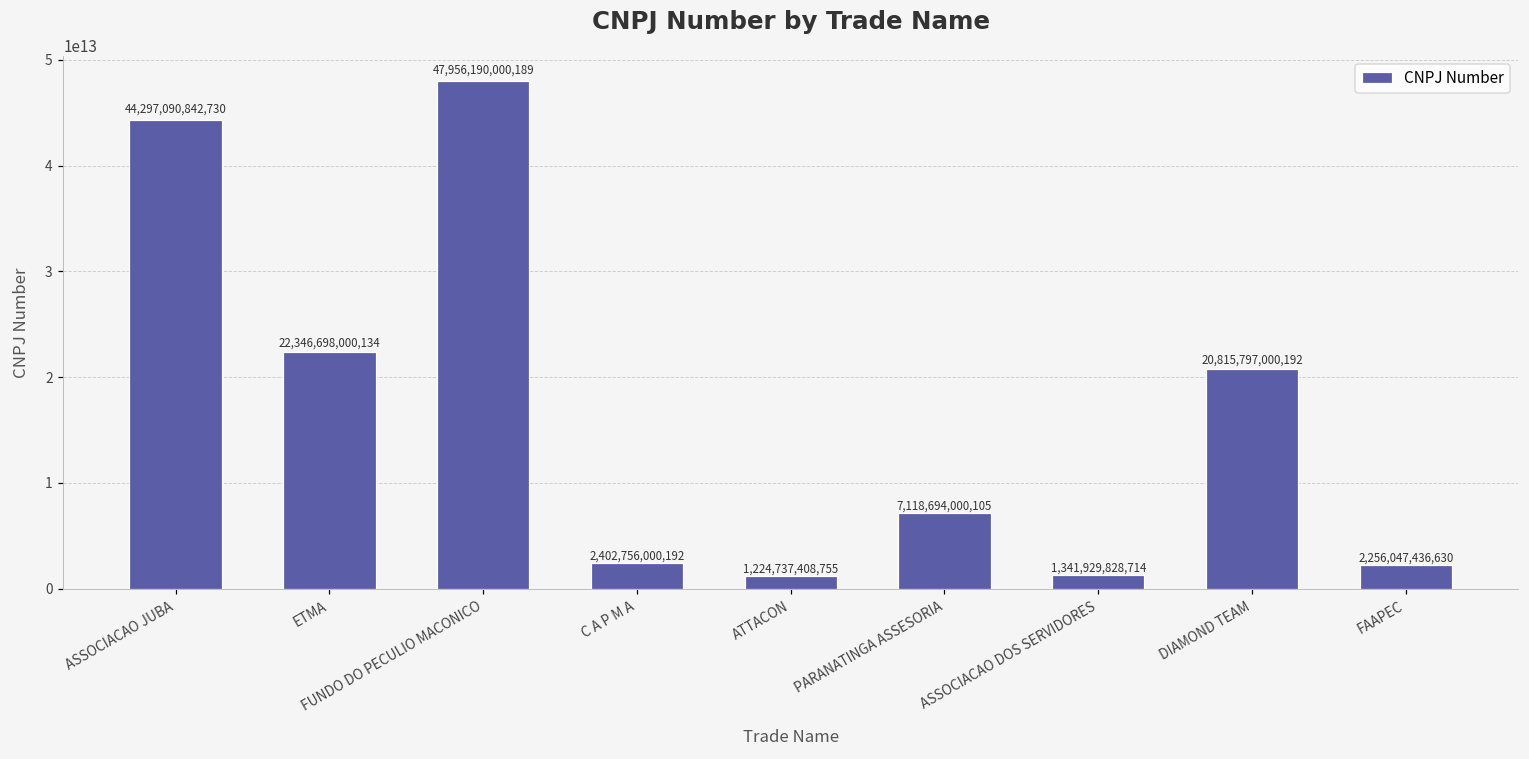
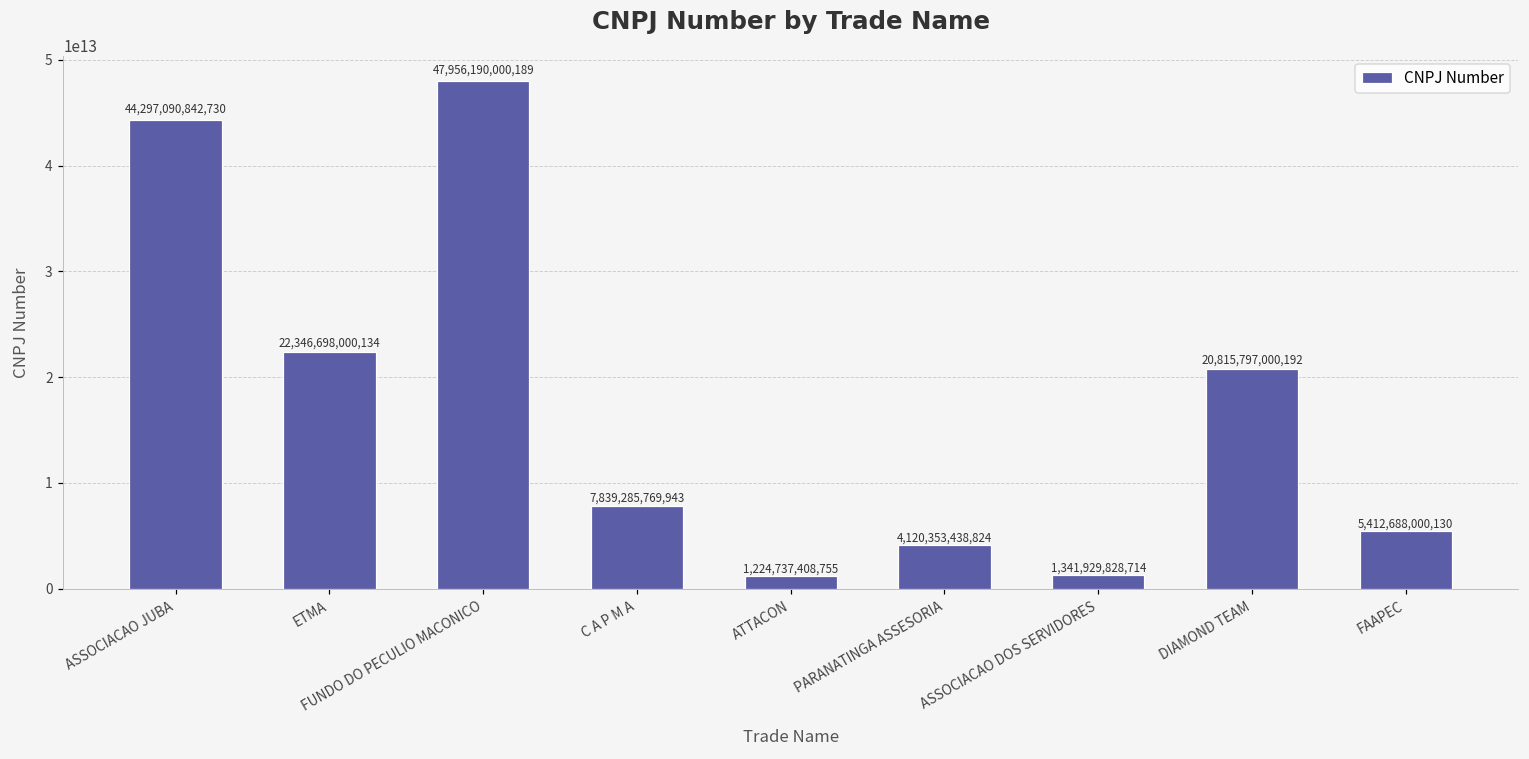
C A P M A: 2,402,756,000,192 -> 7,839,285,769,943
PARANATINGA ASSESORIA: 7,118,694,000,105 -> 4,120,353,438,824
FAAPEC: 2,256,047,436,630 -> 5,412,688,000,130
